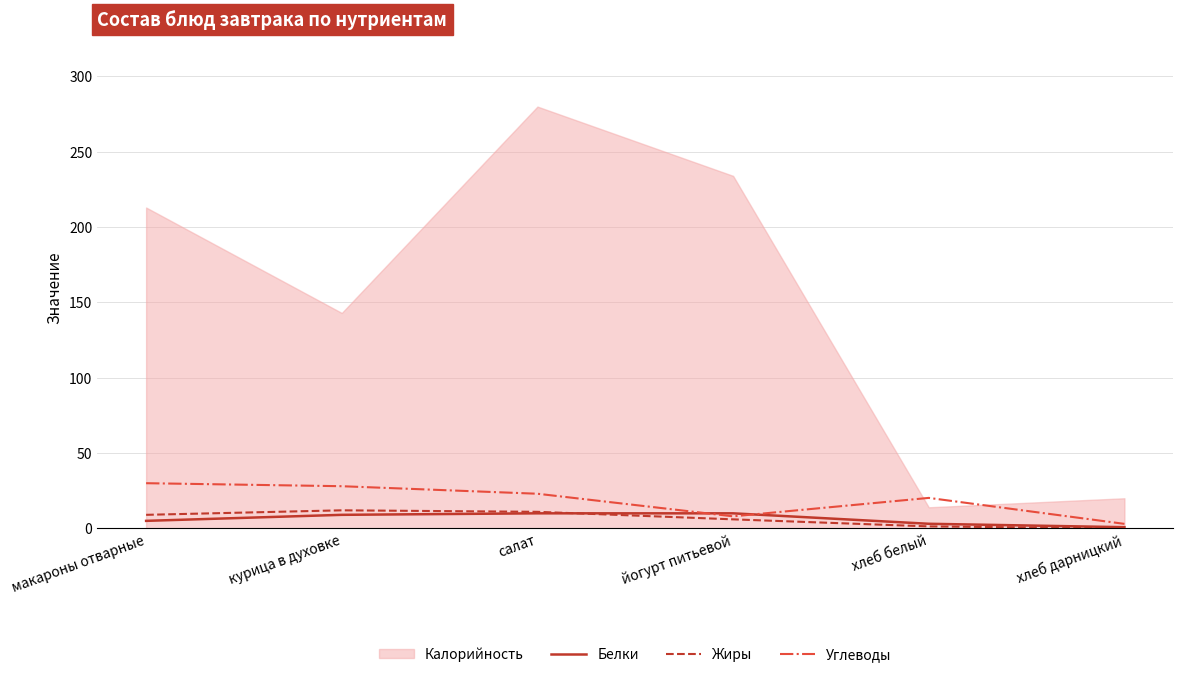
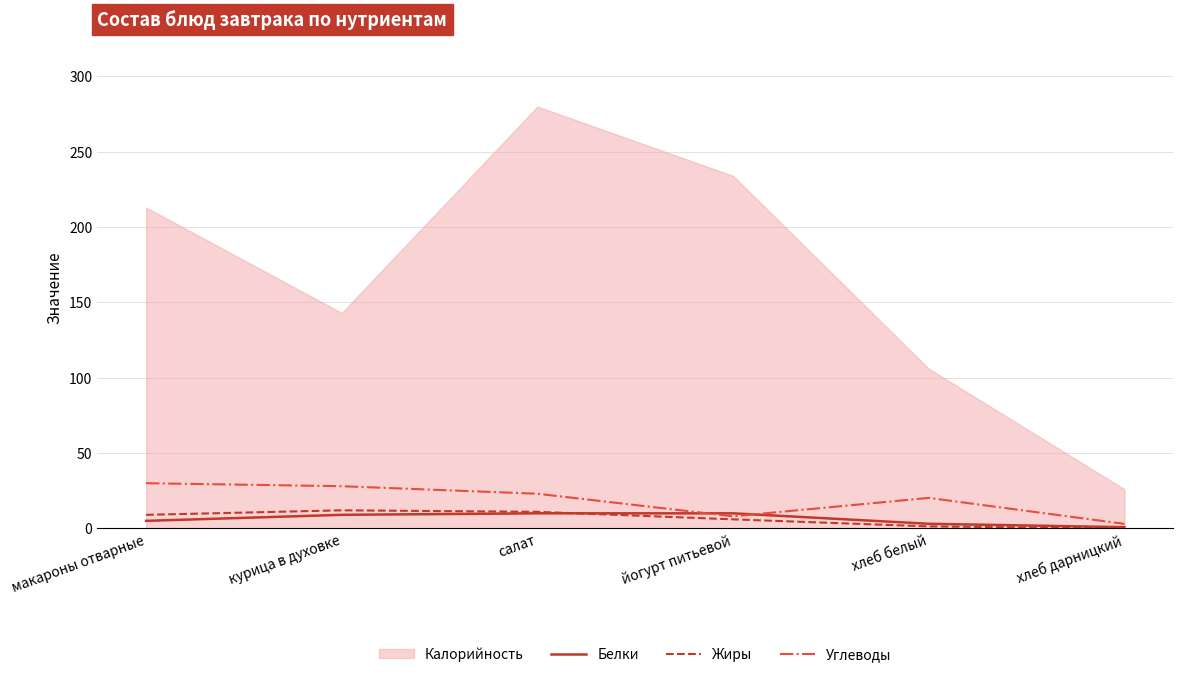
Калорийность, хлеб белый: 14 -> 106
Калорийность, хлеб дарницкий: 20 -> 26
